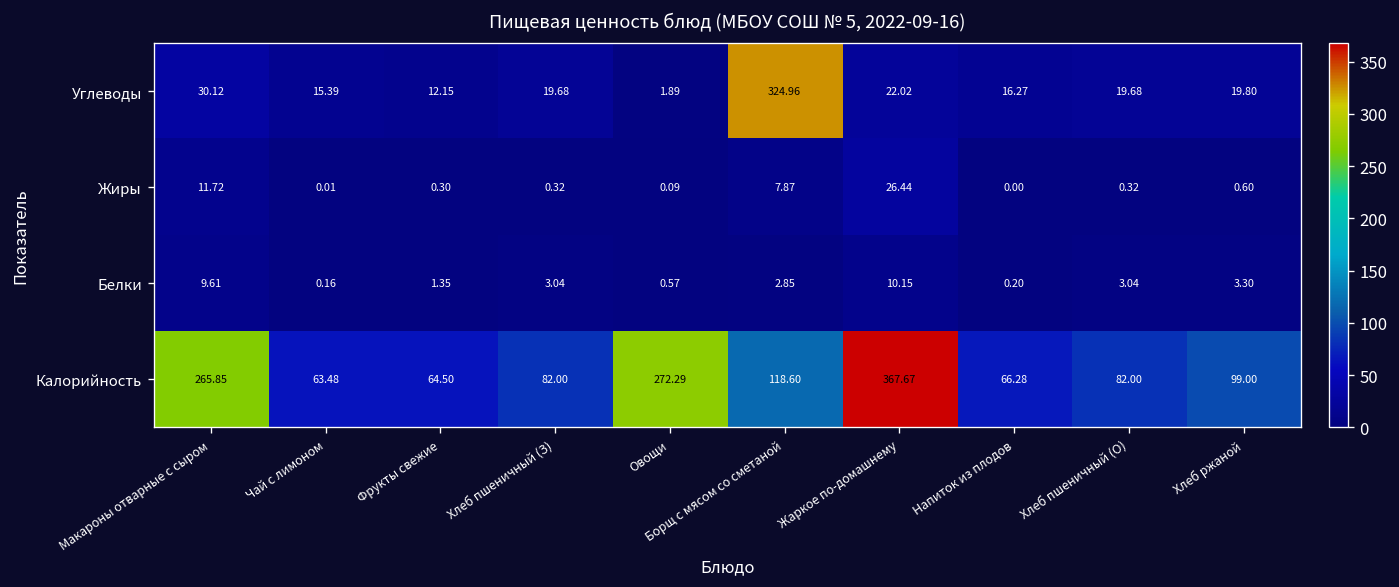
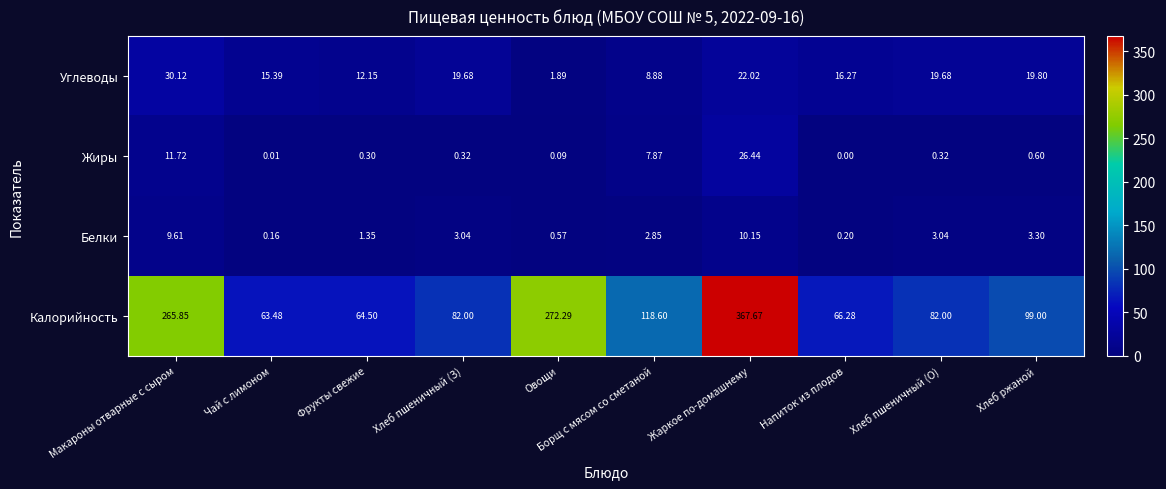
Углеводы, Борщ с мясом со сметаной: 324.96 -> 8.88
